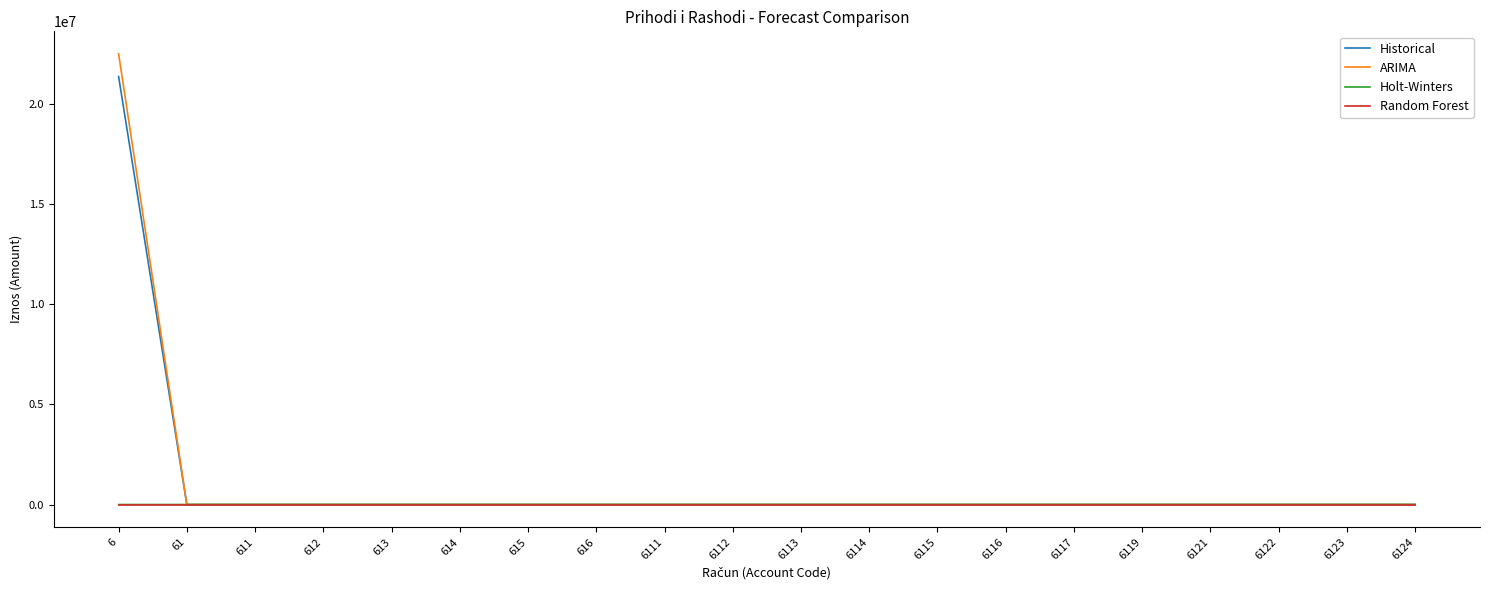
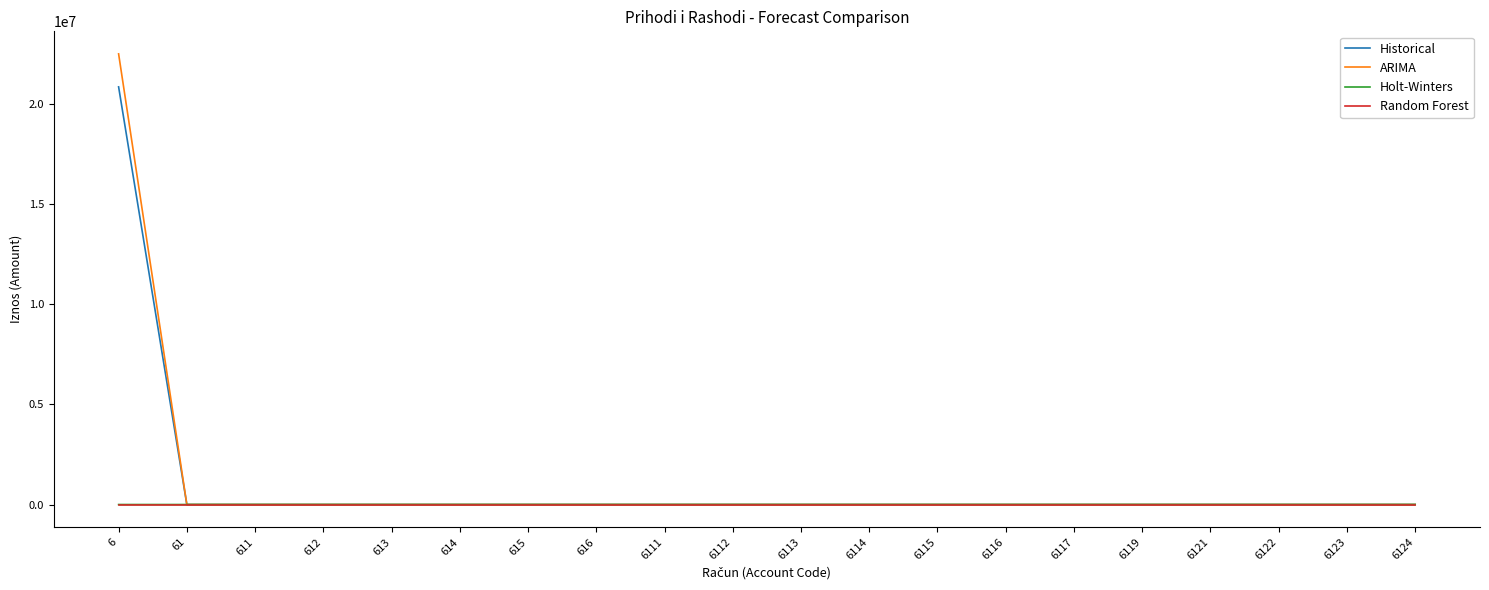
Historical, 6: 21400000 -> 20900000
